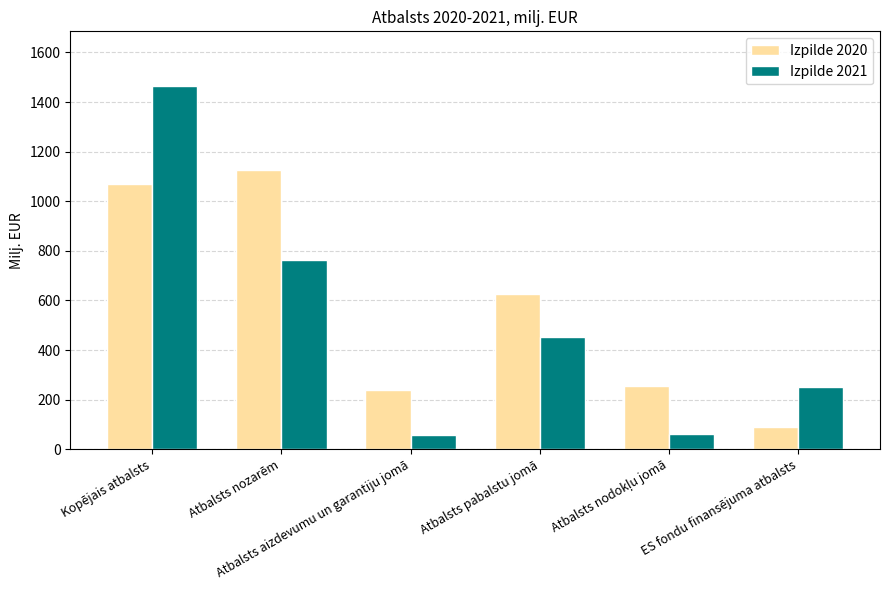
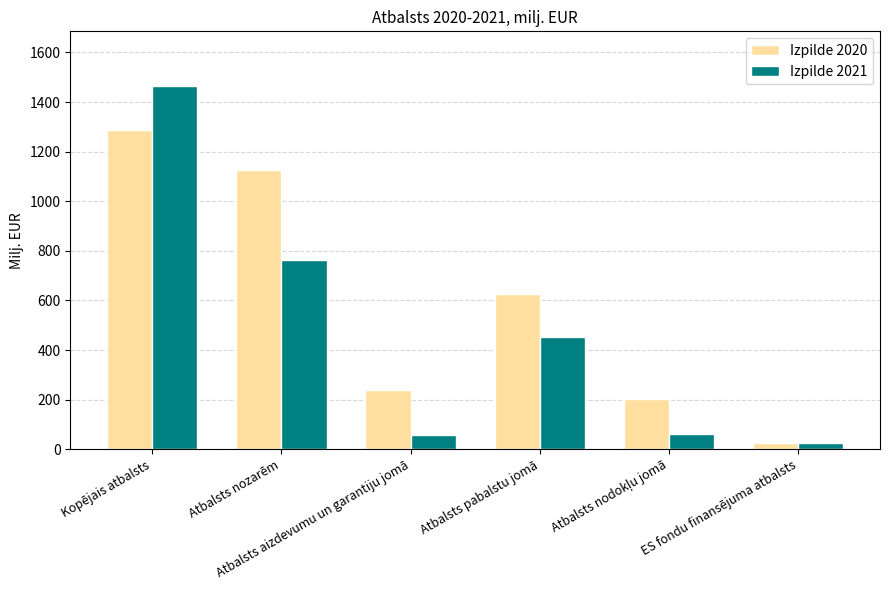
Izpilde 2020, Kopējais atbalsts: 1070 -> 1290
Izpilde 2020, Atbalsts nodokļu jomā: 260 -> 200
Izpilde 2020, ES fondu finansējuma atbalsts: 90 -> 30
Izpilde 2021, ES fondu finansējuma atbalsts: 250 -> 30
